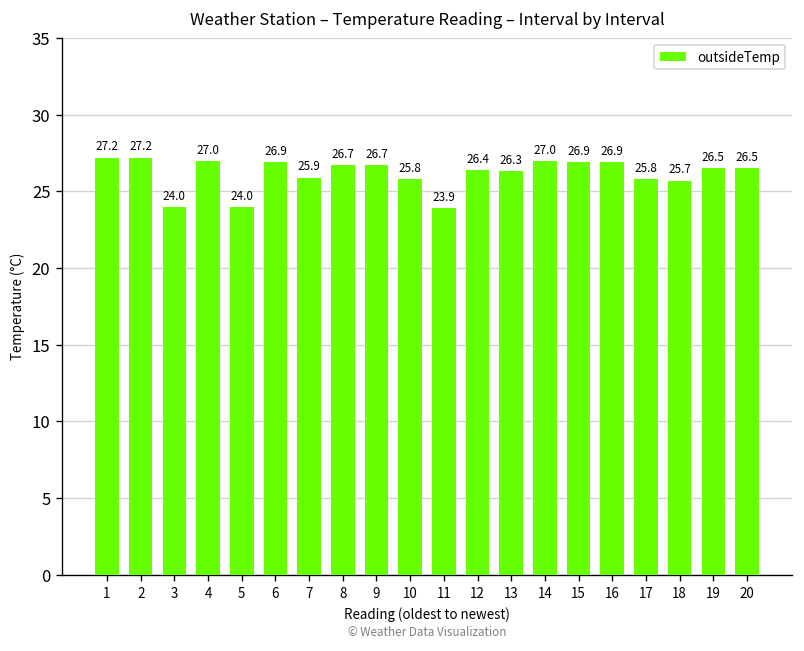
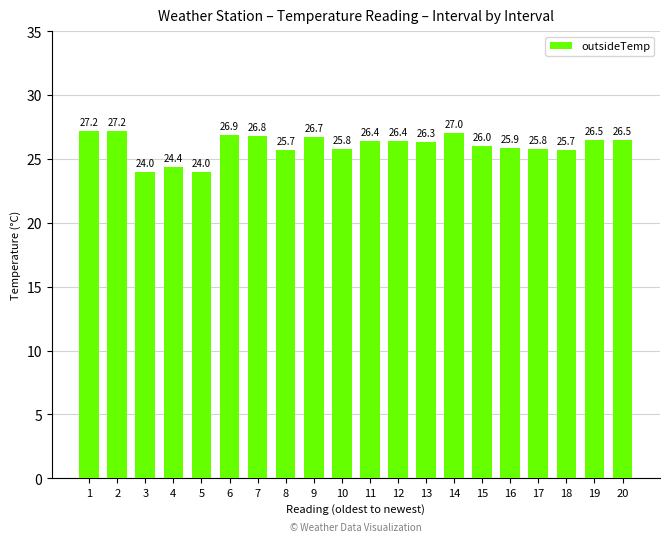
4: 27.0 -> 24.4
7: 25.9 -> 26.8
8: 26.7 -> 25.7
11: 23.9 -> 26.4
15: 26.9 -> 26.0
16: 26.9 -> 25.9
